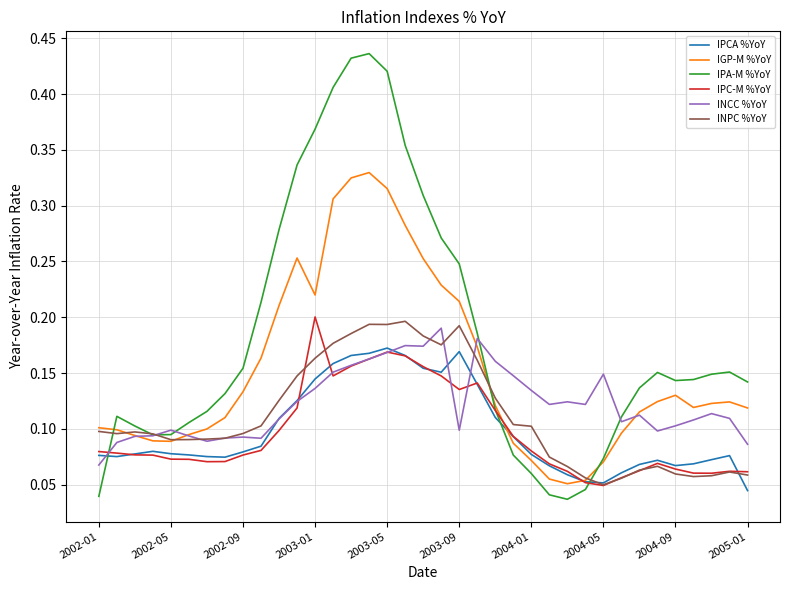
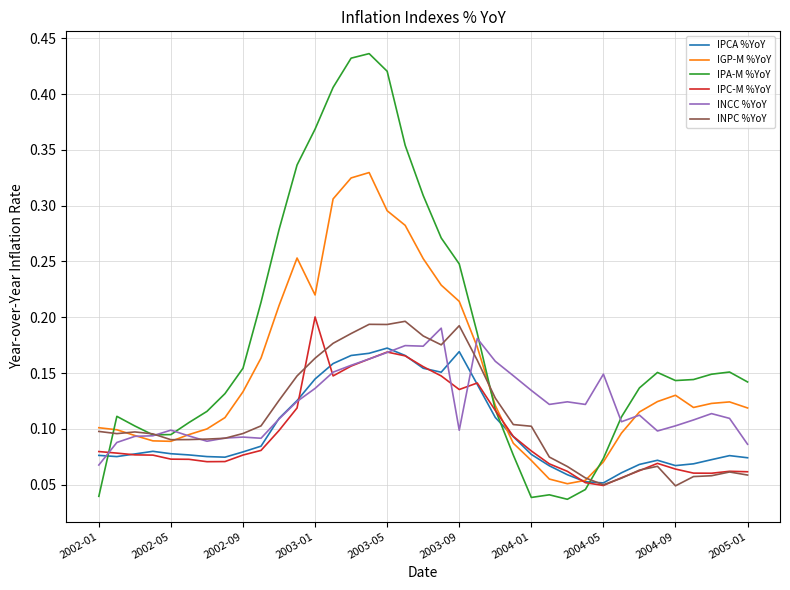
IGP-M %YoY, 2003-05: 0.315 -> 0.295
IPA-M %YoY, 2004-01: 0.060 -> 0.038
INPC %YoY, 2004-09: 0.060 -> 0.049
IPCA %YoY, 2005-01: 0.045 -> 0.074
